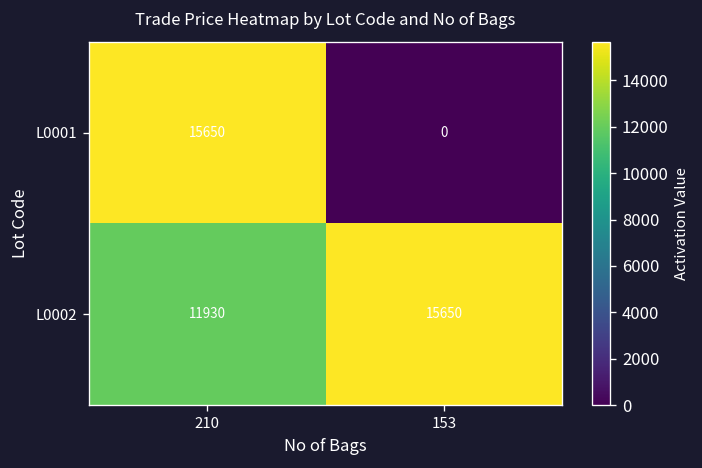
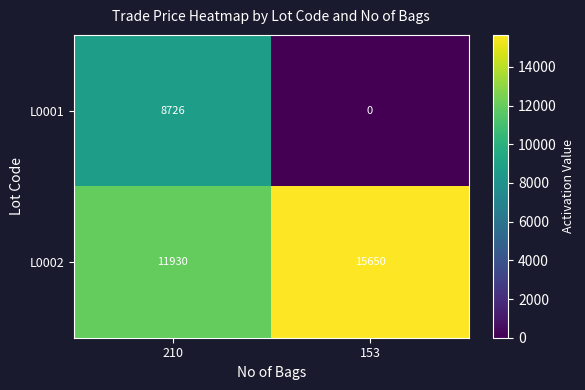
L0001, 210: 15650 -> 8726
